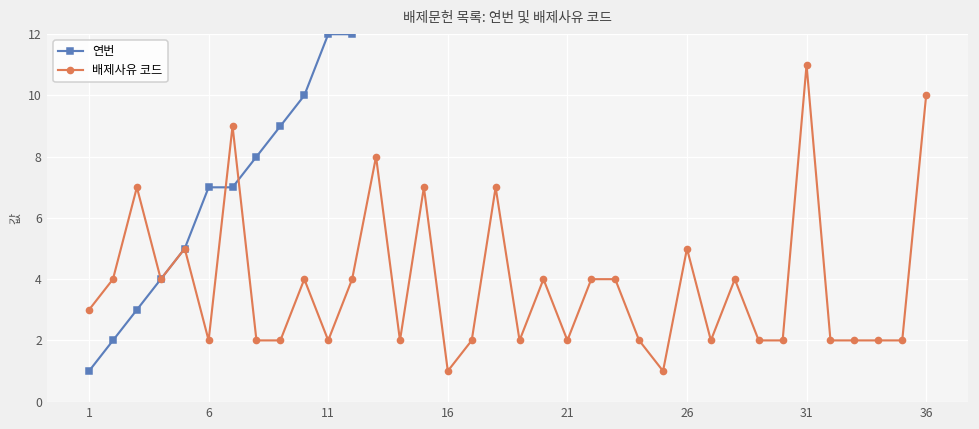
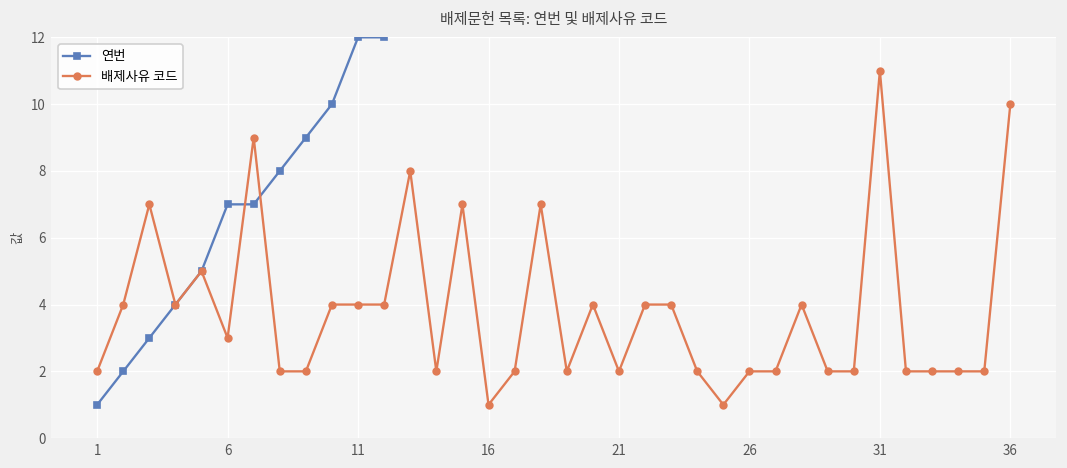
배제사유 코드, 1: 3 -> 2
배제사유 코드, 6: 2 -> 3
배제사유 코드, 11: 2 -> 4
배제사유 코드, 26: 5 -> 2
